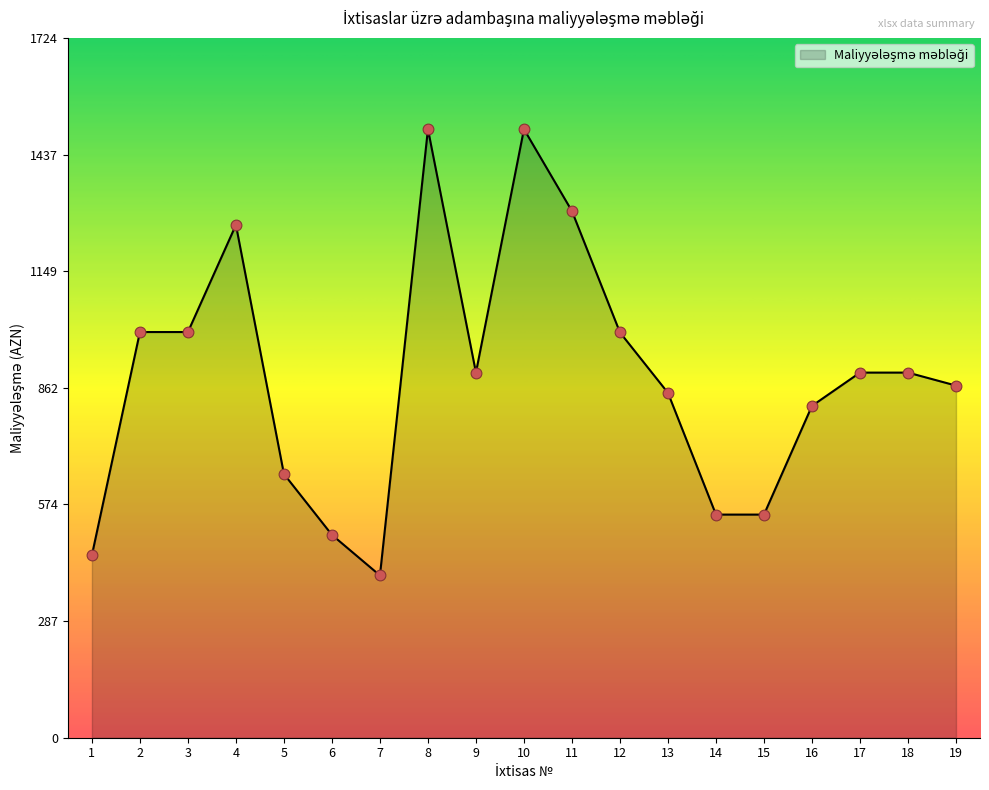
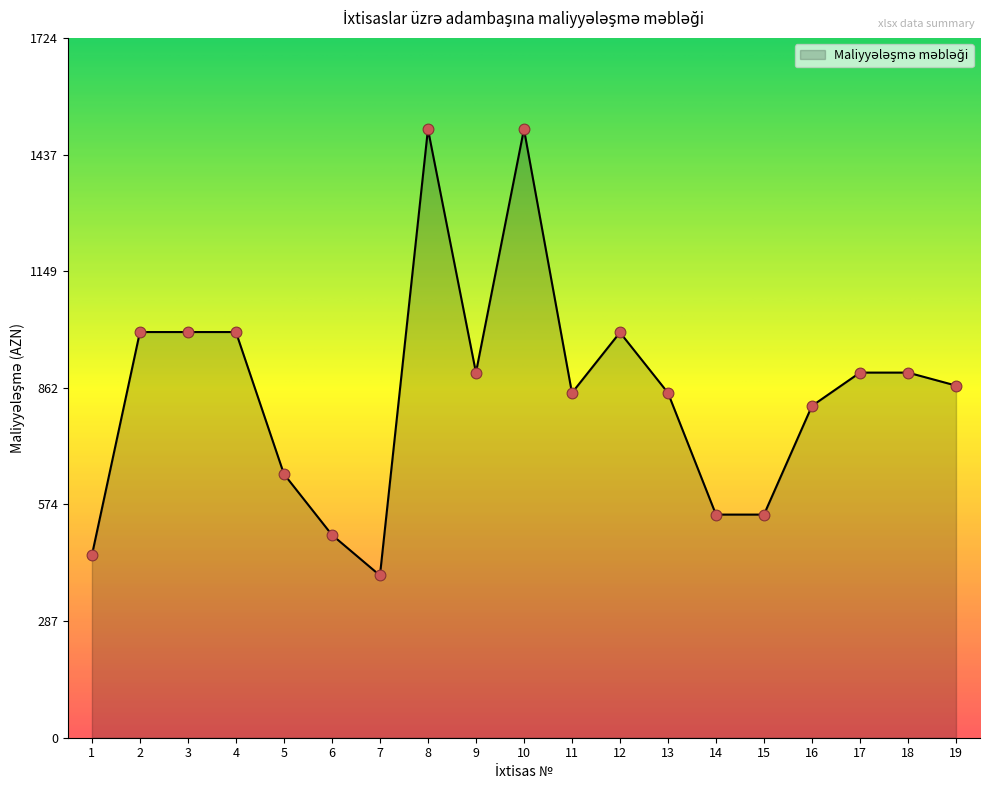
4: 1260 -> 1000
11: 1300 -> 850
